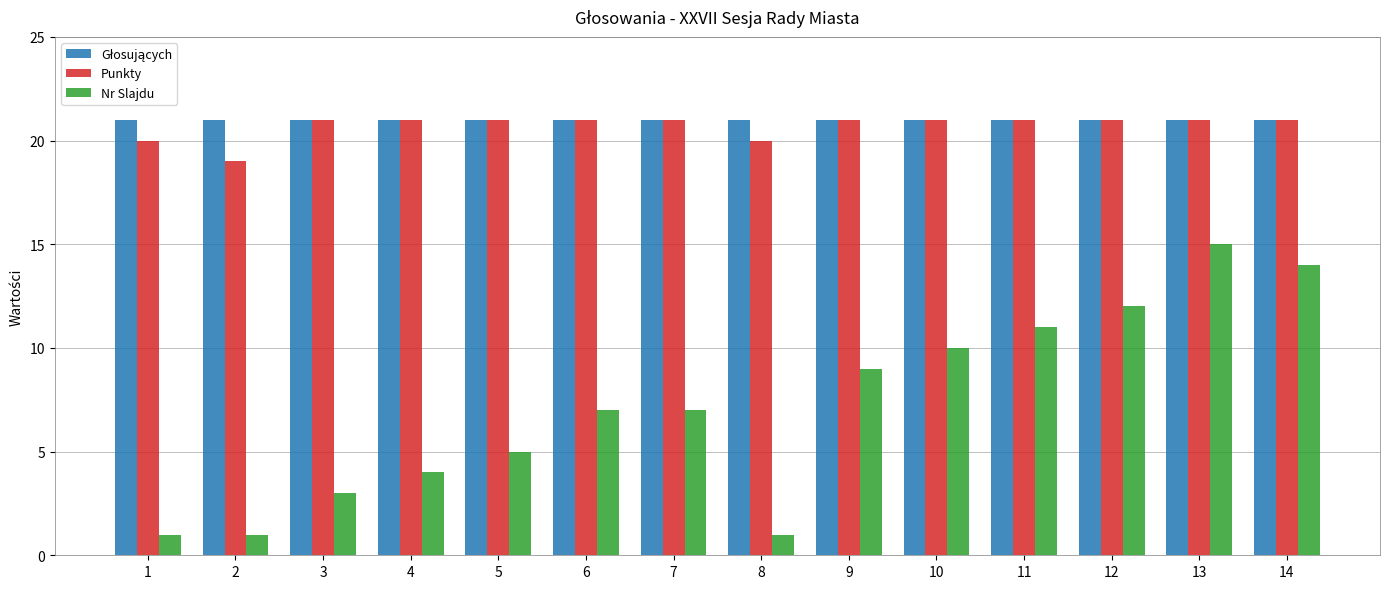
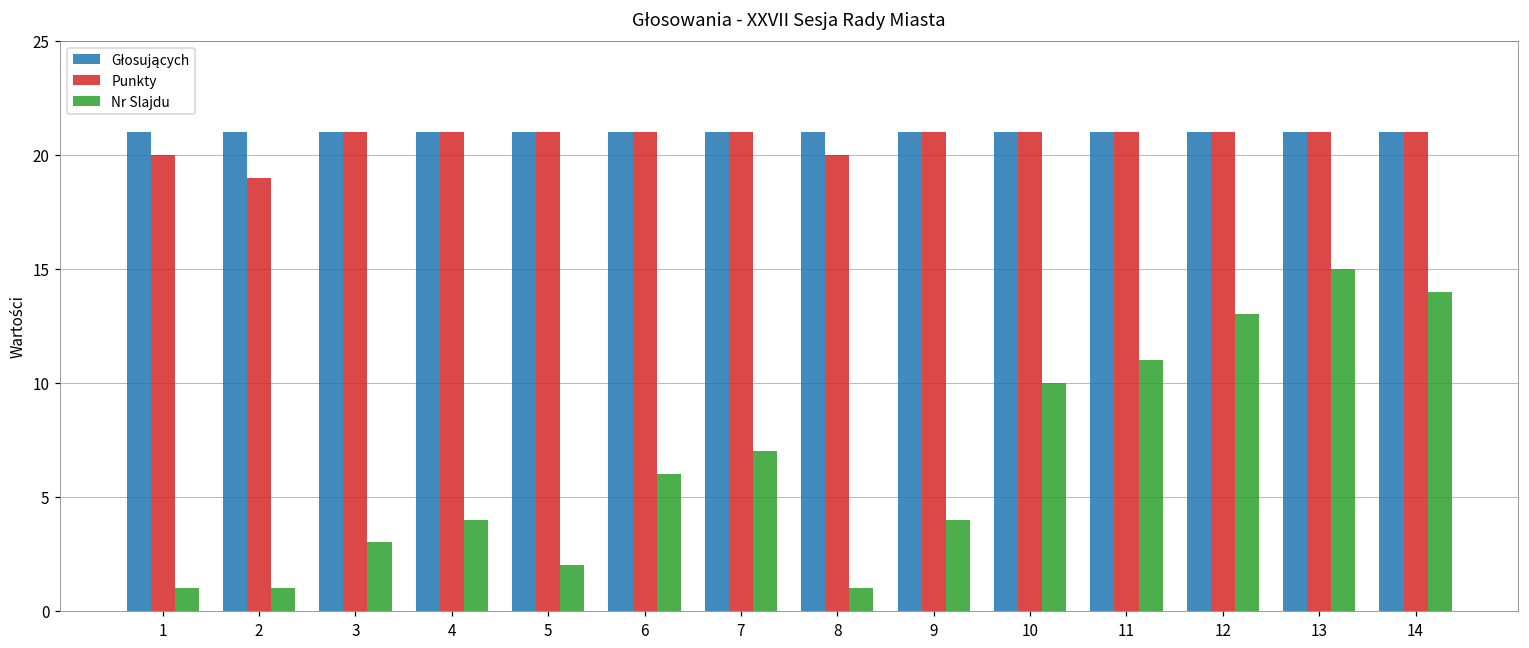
Nr Slajdu, 5: 5 -> 2
Nr Slajdu, 6: 7 -> 6
Nr Slajdu, 9: 9 -> 4
Nr Slajdu, 12: 12 -> 13
